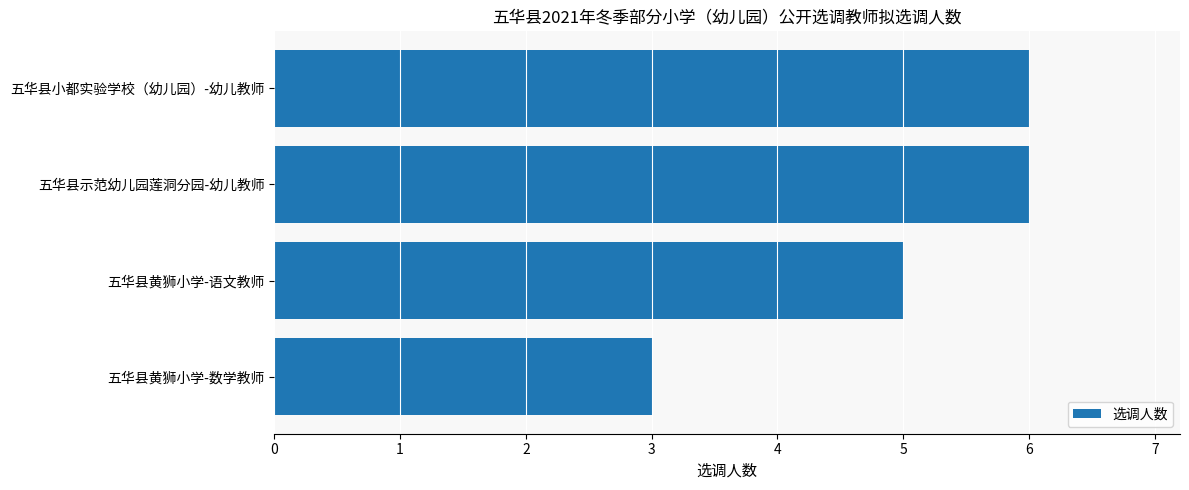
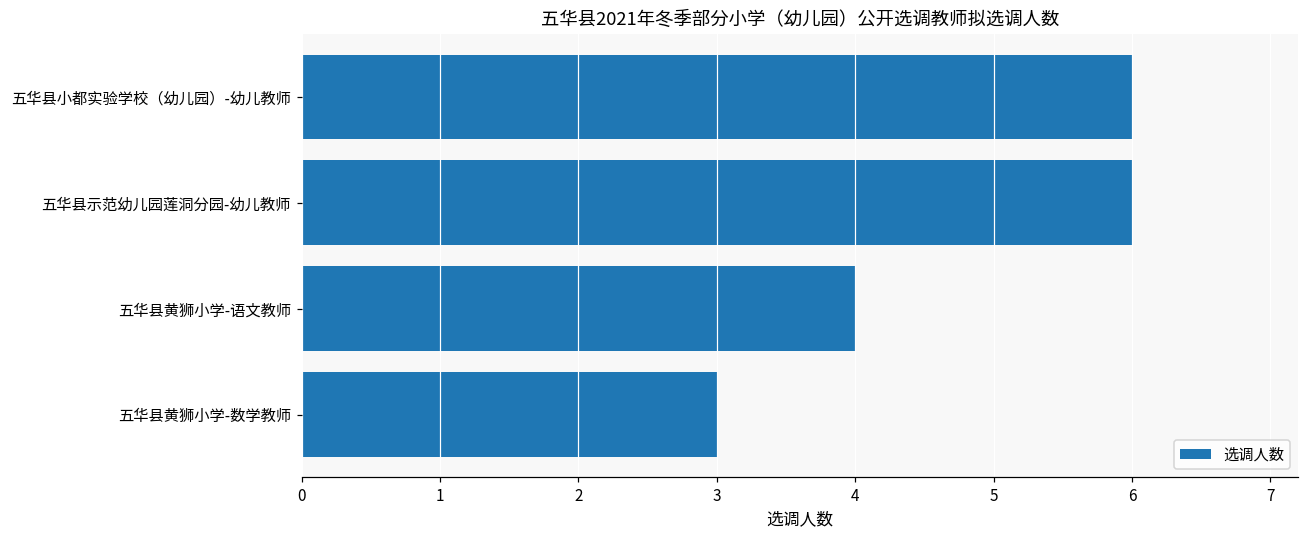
五华县黄狮小学-语文教师: 5 -> 4
